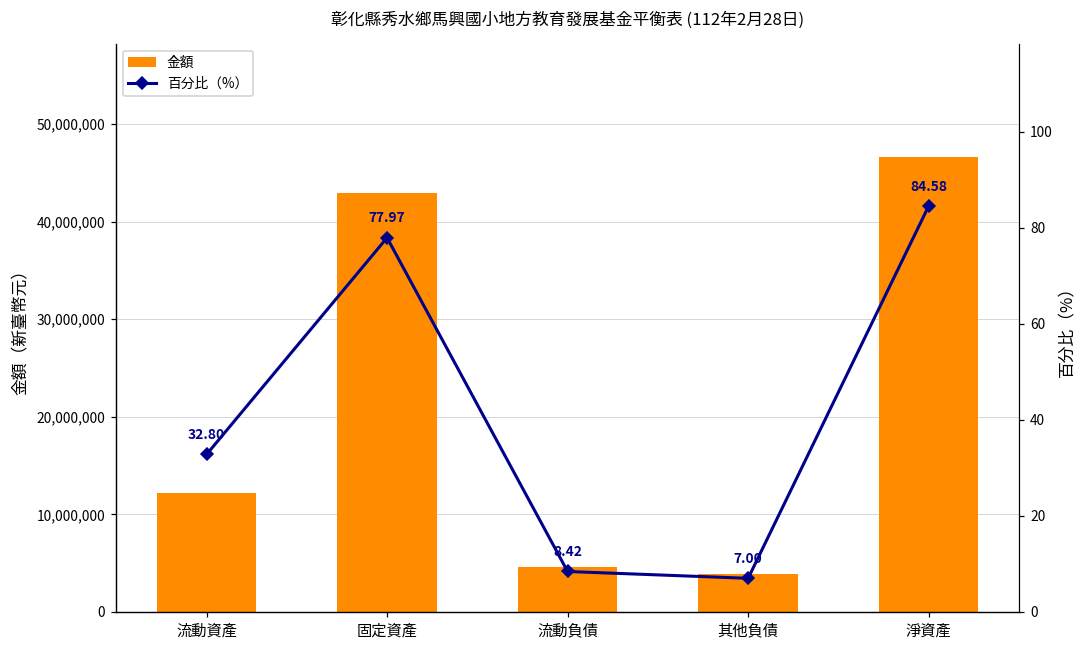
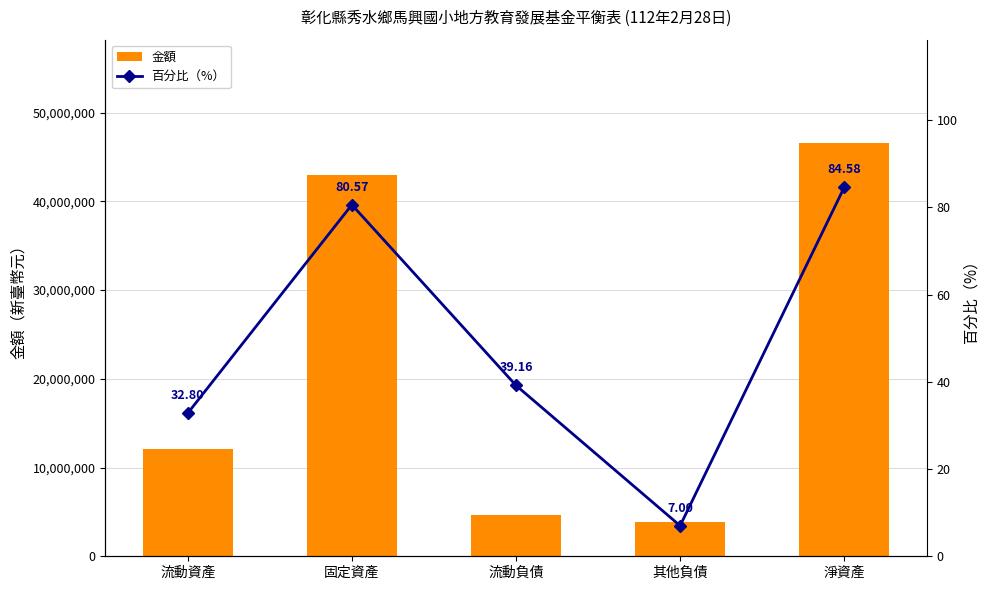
百分比（%）, 固定資產: 77.97 -> 80.57
百分比（%）, 流動負債: 8.42 -> 39.16
